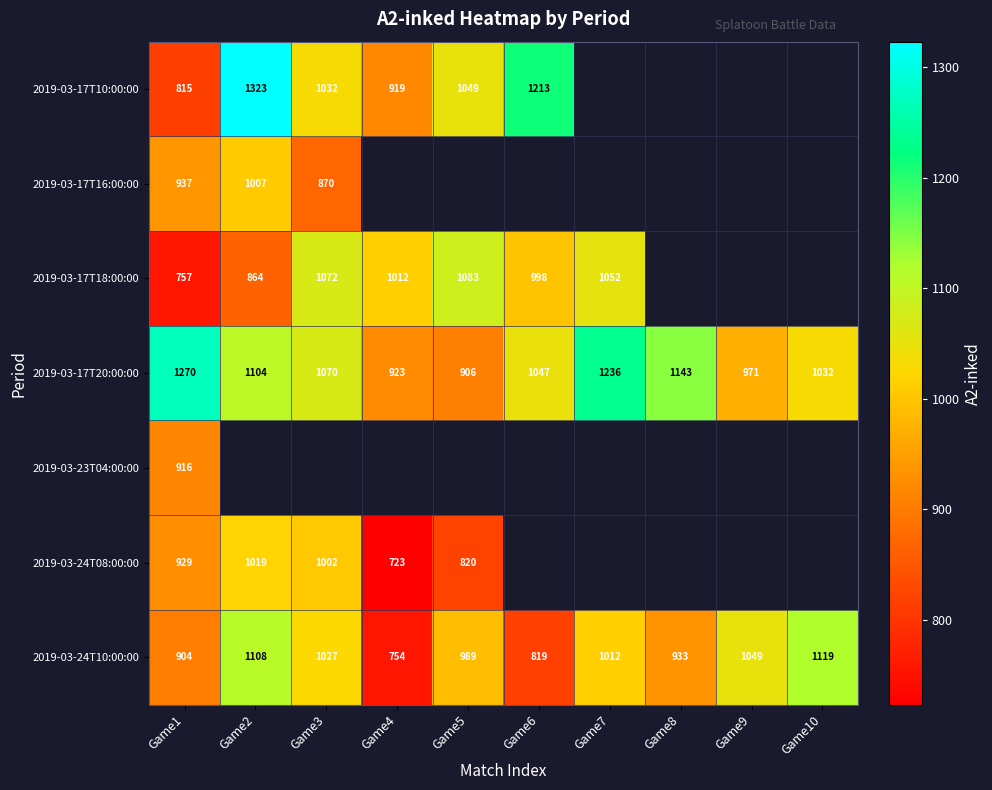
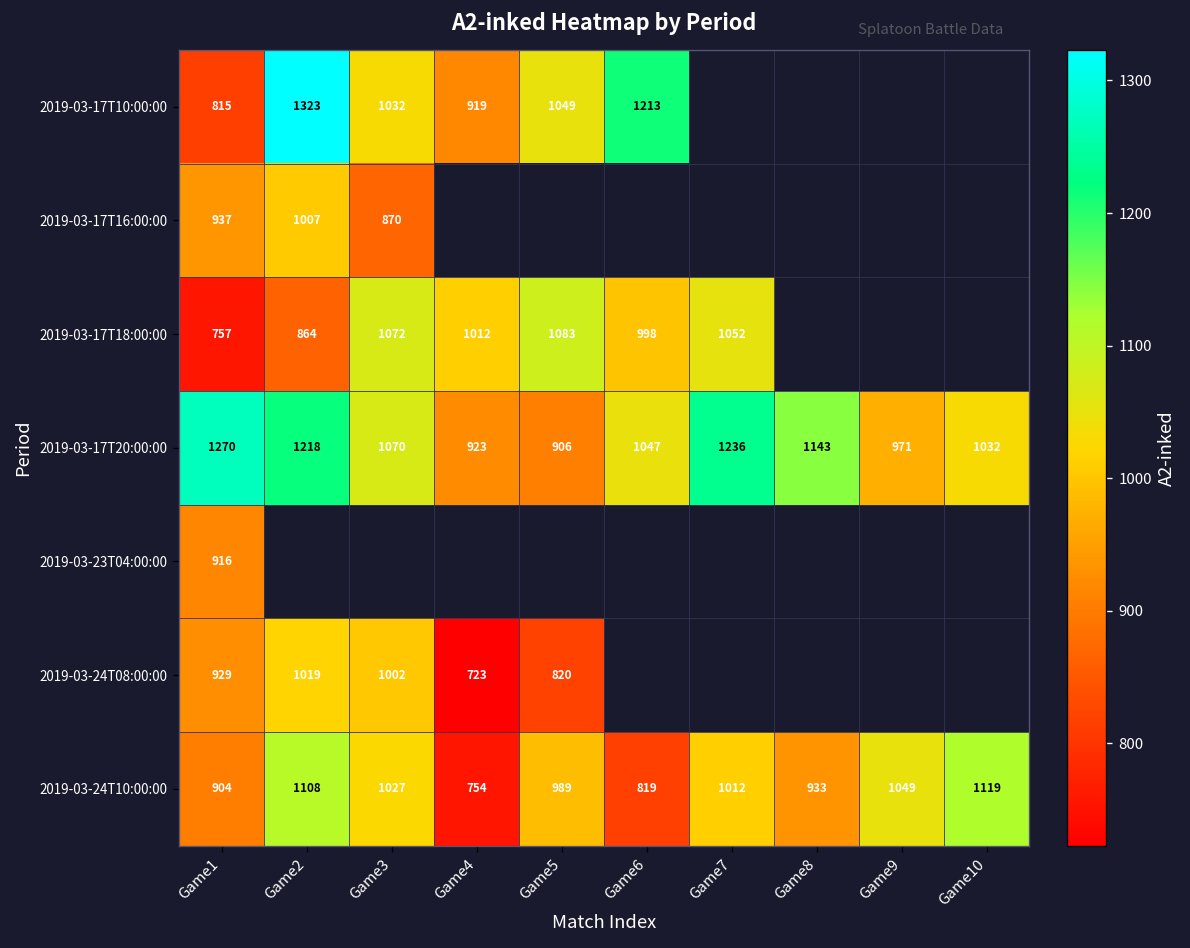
2019-03-17T20:00:00, Game2: 1104 -> 1218
